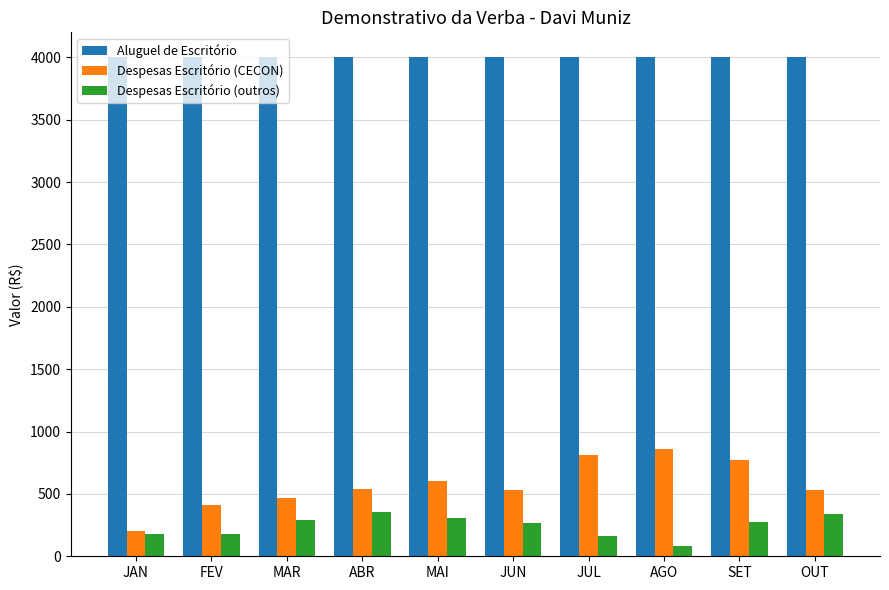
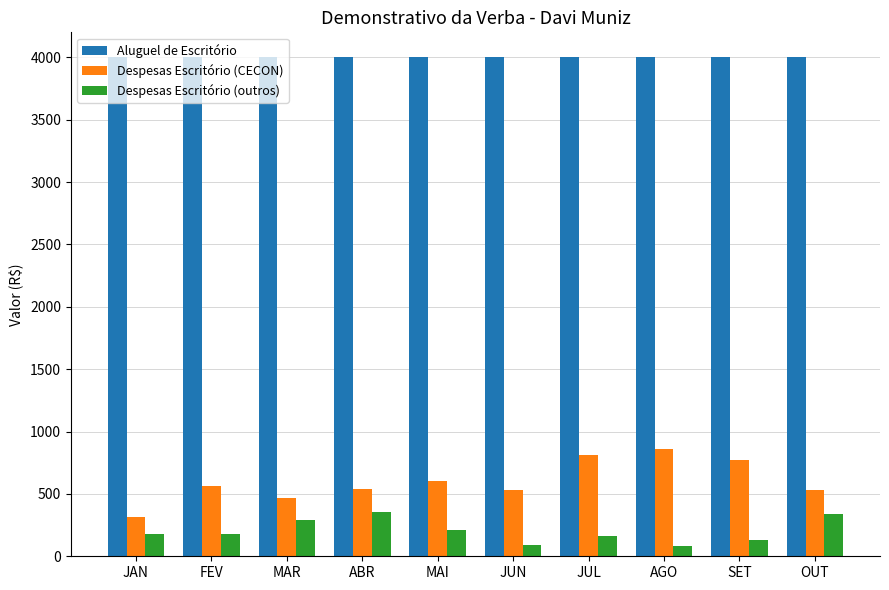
Despesas Escritório (CECON), JAN: 200 -> 320
Despesas Escritório (CECON), FEV: 410 -> 560
Despesas Escritório (outros), MAI: 300 -> 210
Despesas Escritório (outros), JUN: 270 -> 90
Despesas Escritório (outros), SET: 270 -> 130
